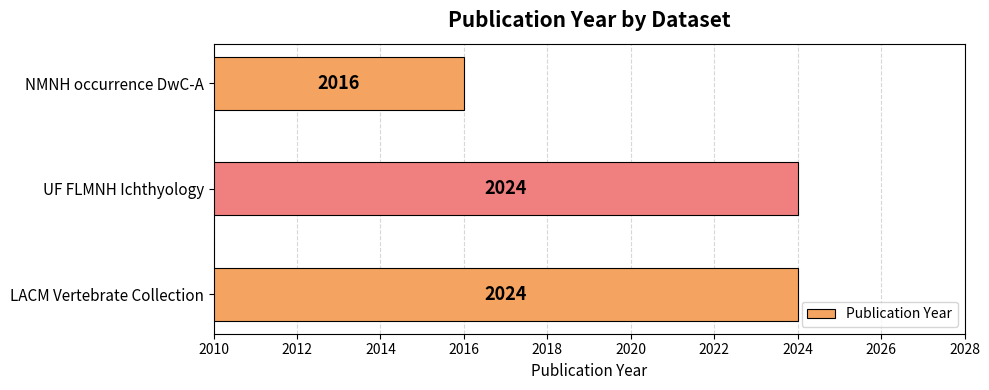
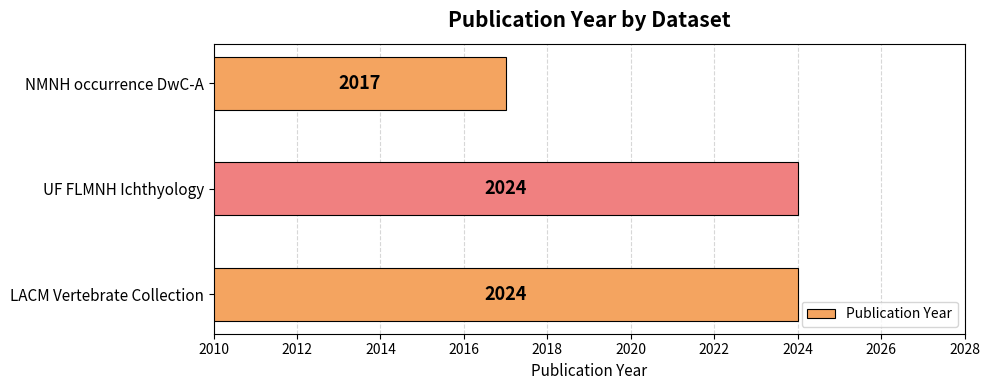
NMNH occurrence DwC-A: 2016 -> 2017
